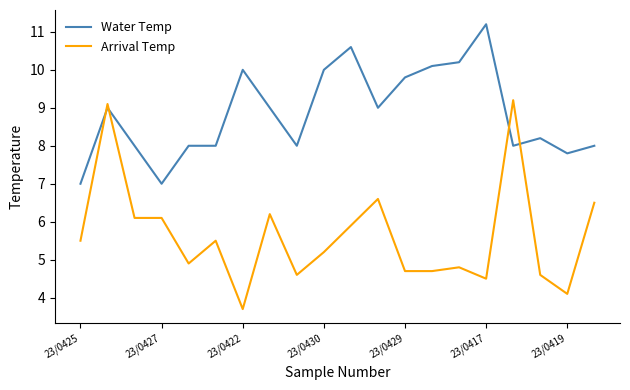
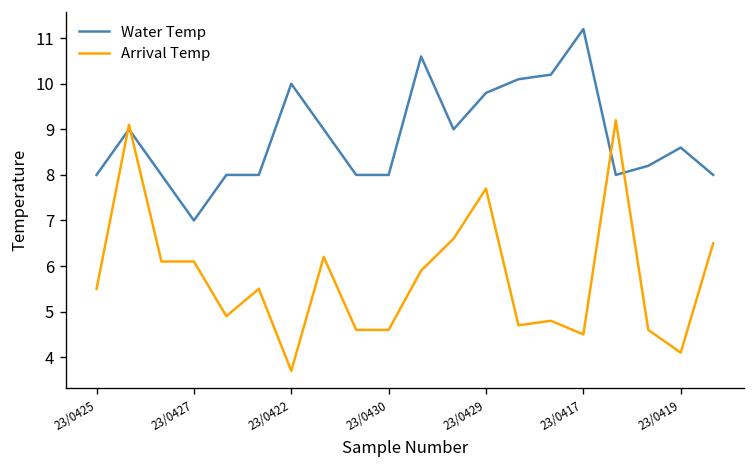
Water Temp, 23/0425: 7 -> 8
Water Temp, 23/0430: 10 -> 8
Arrival Temp, 23/0430: 5.2 -> 4.6
Arrival Temp, 23/0429: 4.7 -> 7.7
Water Temp, 23/0419: 7.8 -> 8.6
